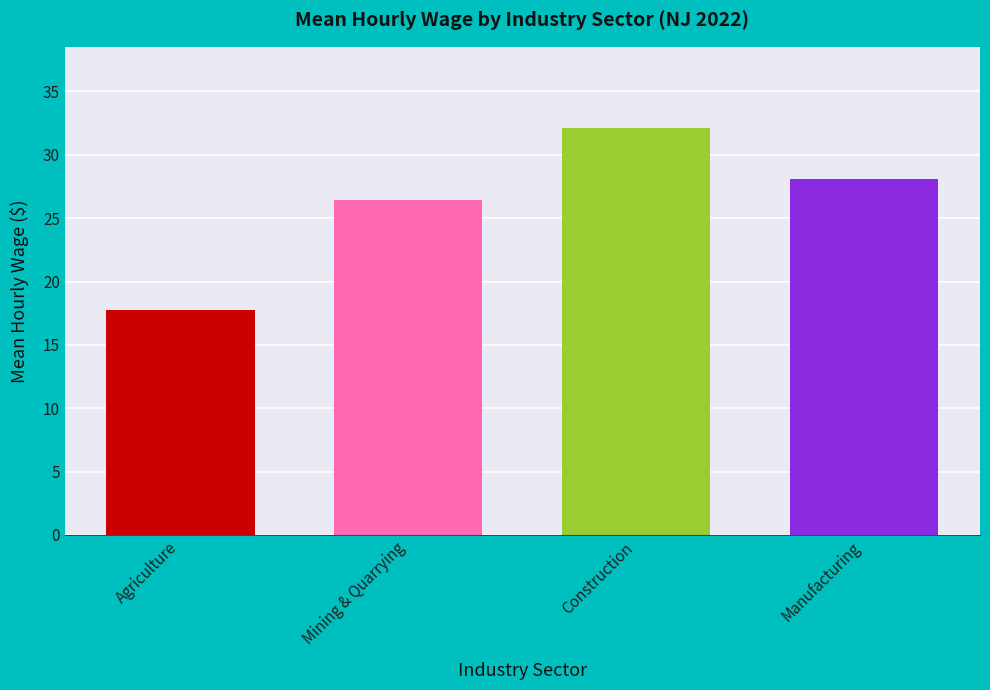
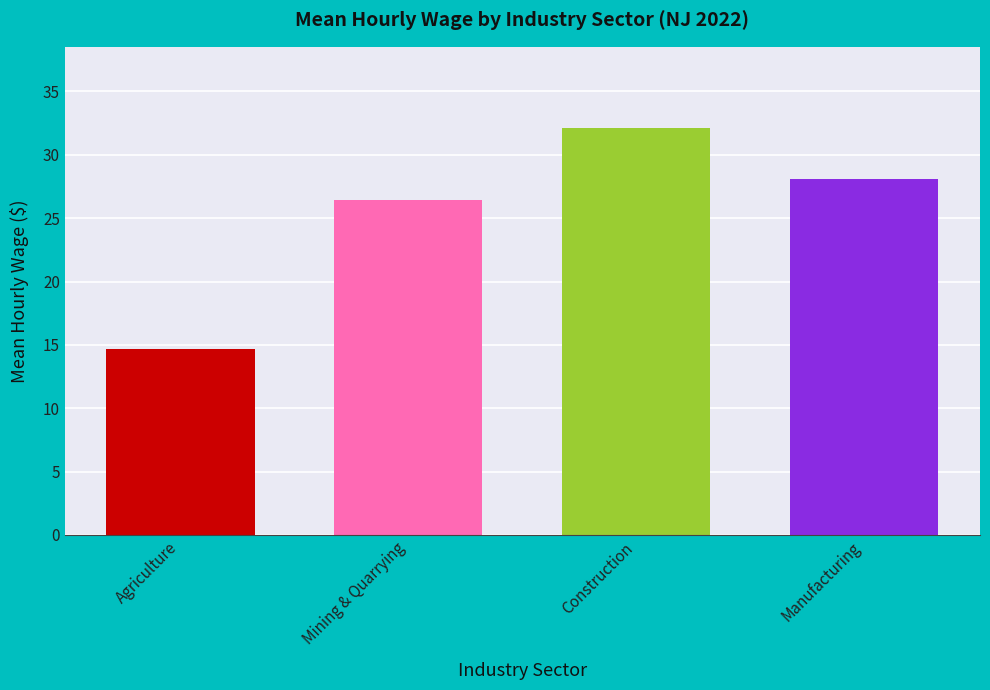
Agriculture: 17.8 -> 14.7
